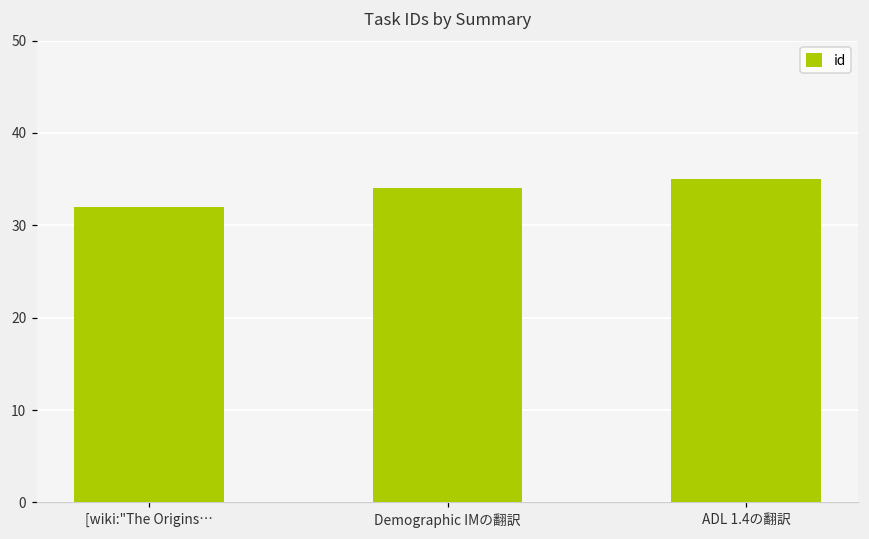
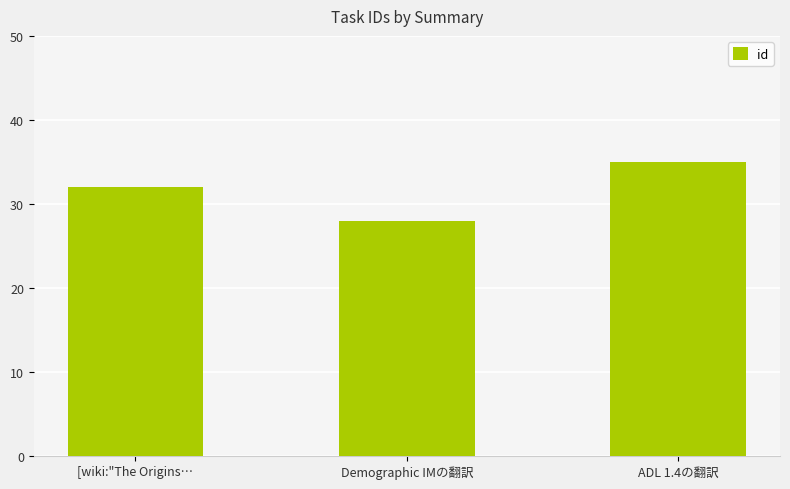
Demographic IMの翻訳: 34 -> 28
